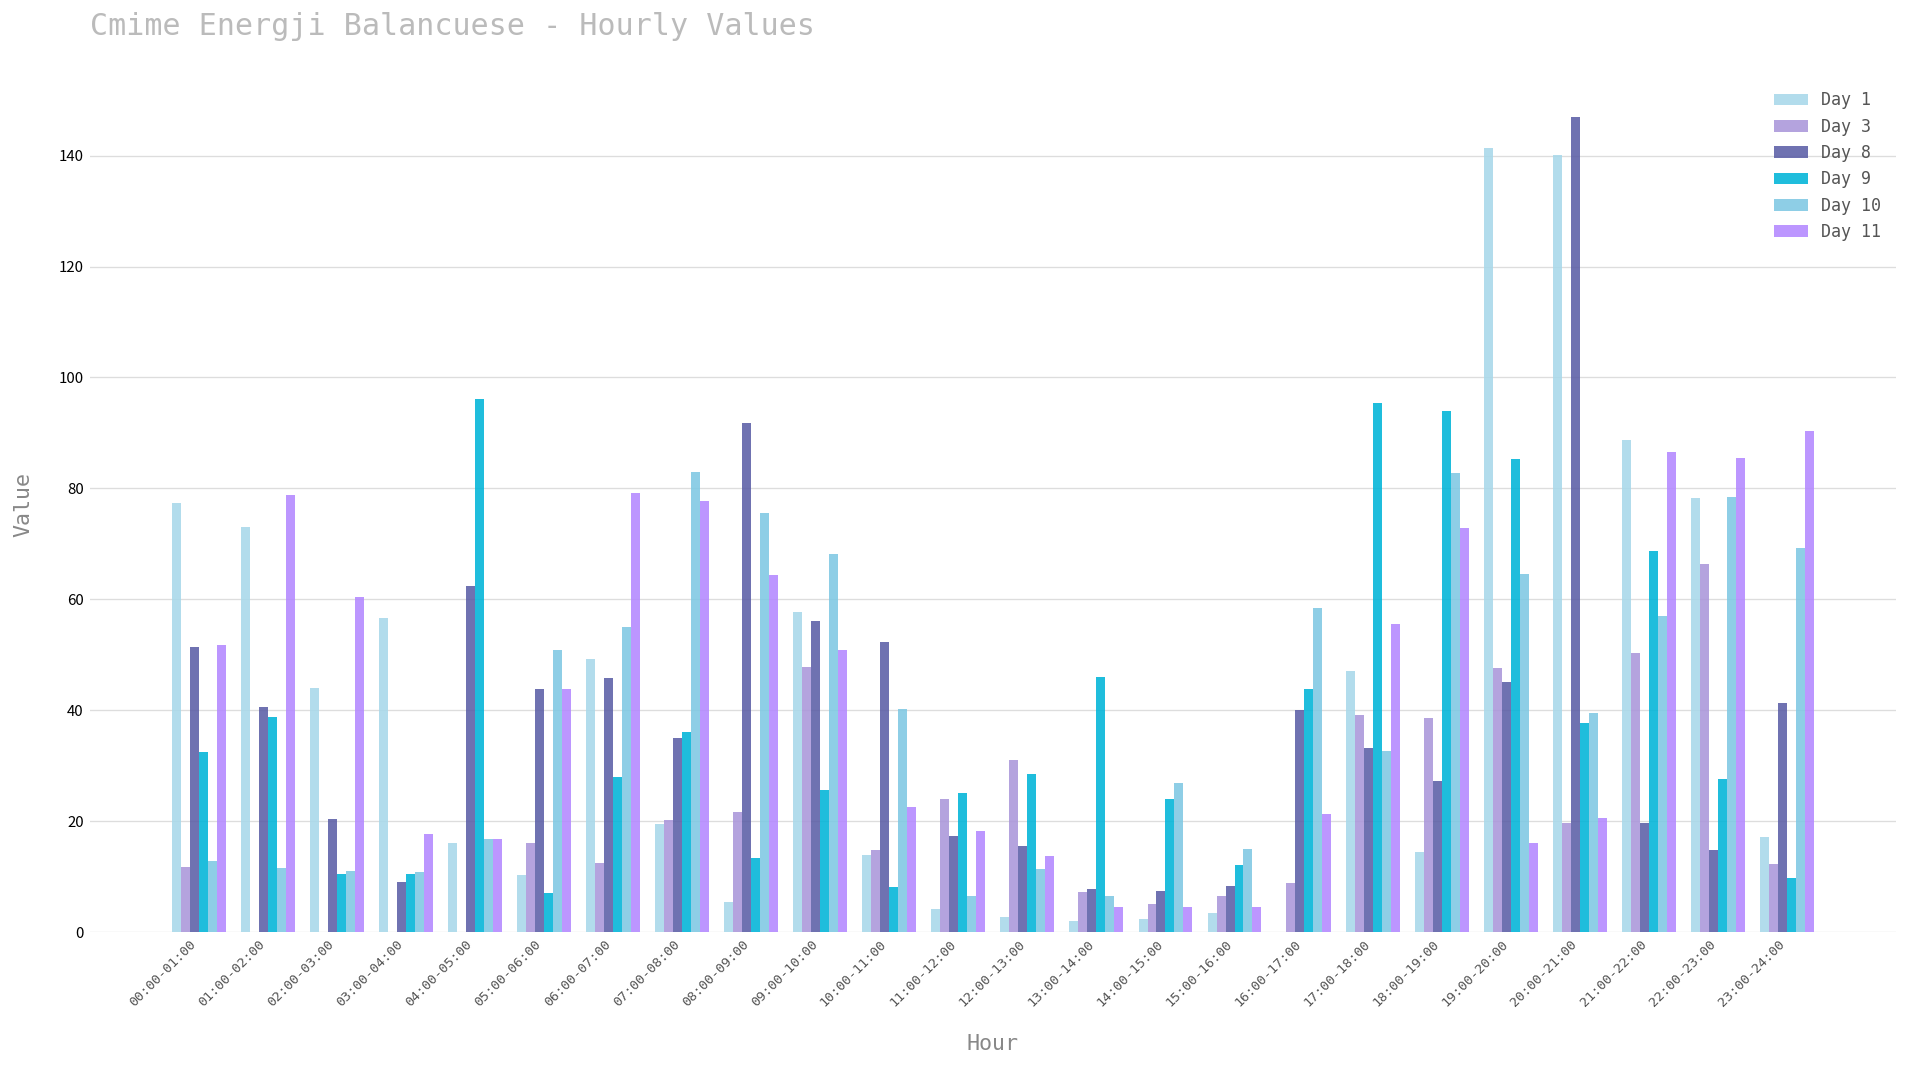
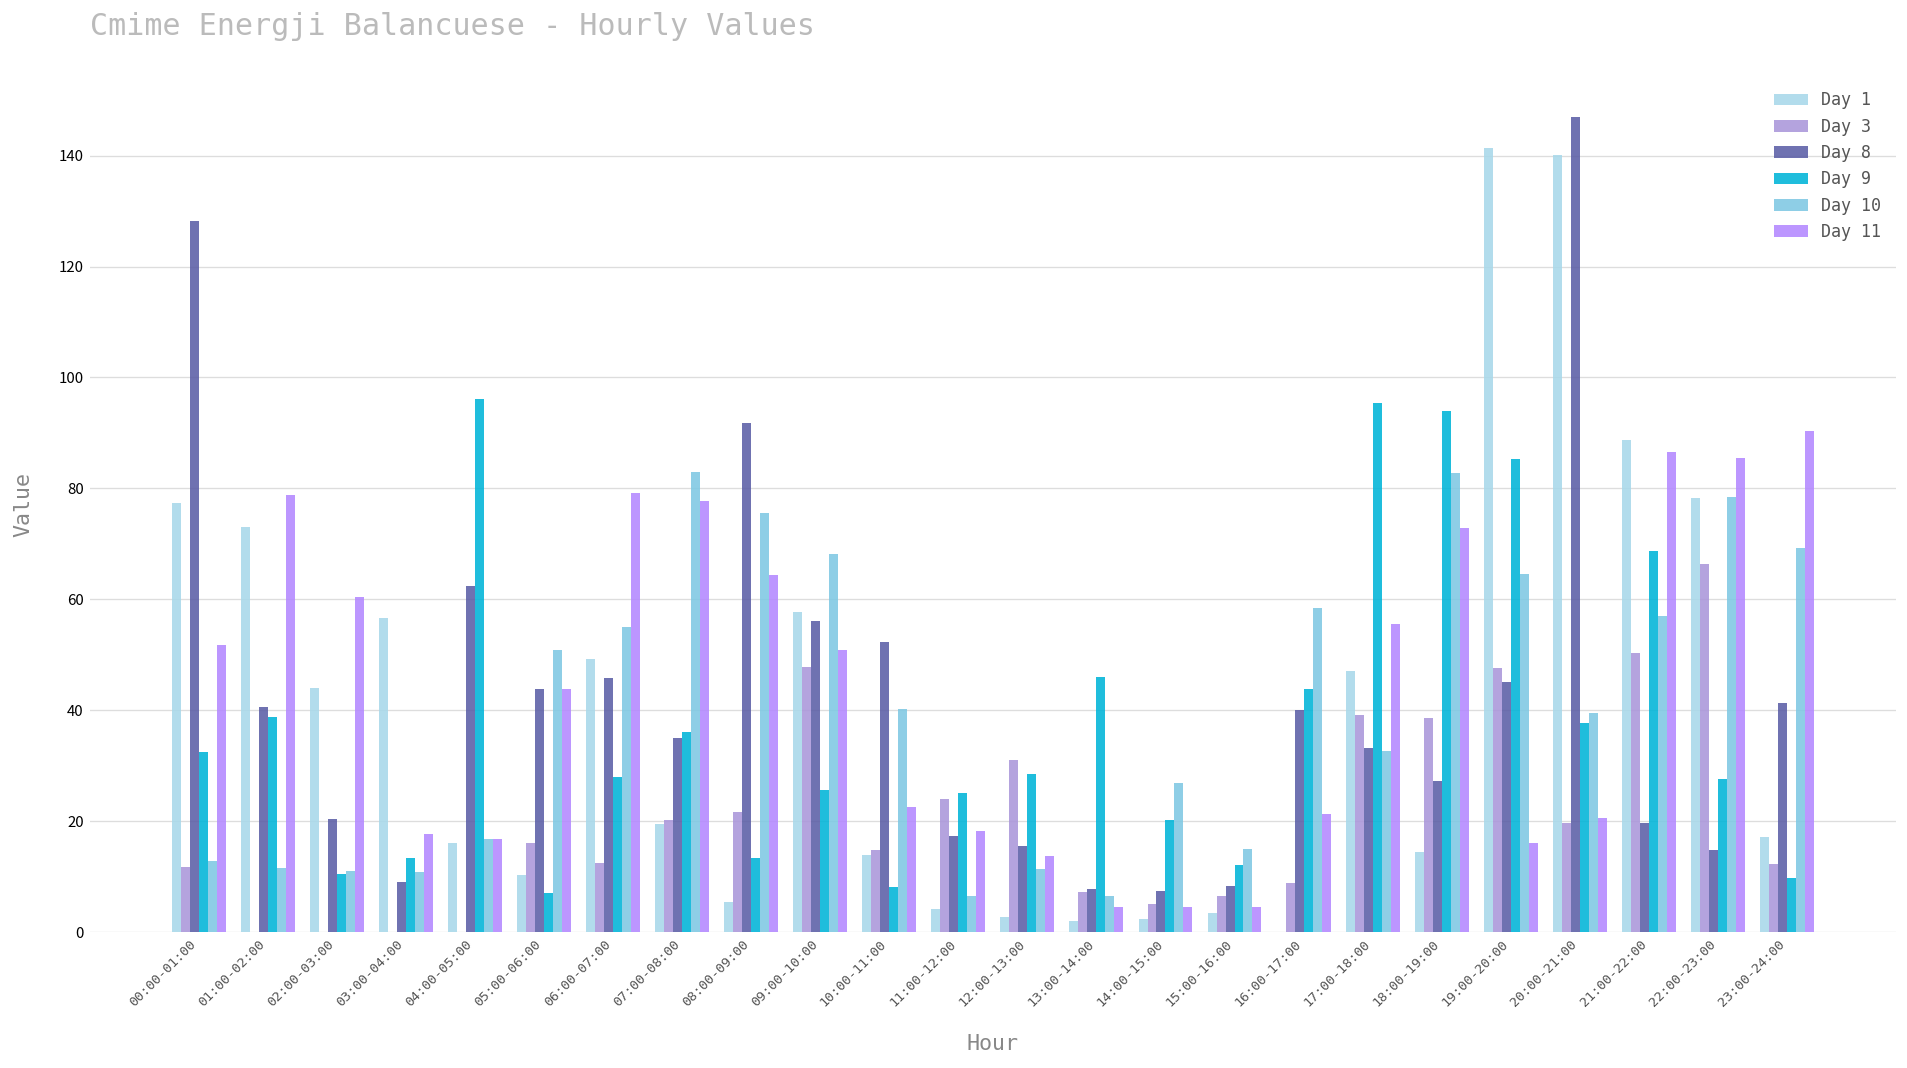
Day 8, 00:00-01:00: 51 -> 128
Day 9, 03:00-04:00: 11 -> 13
Day 9, 14:00-15:00: 24 -> 20
